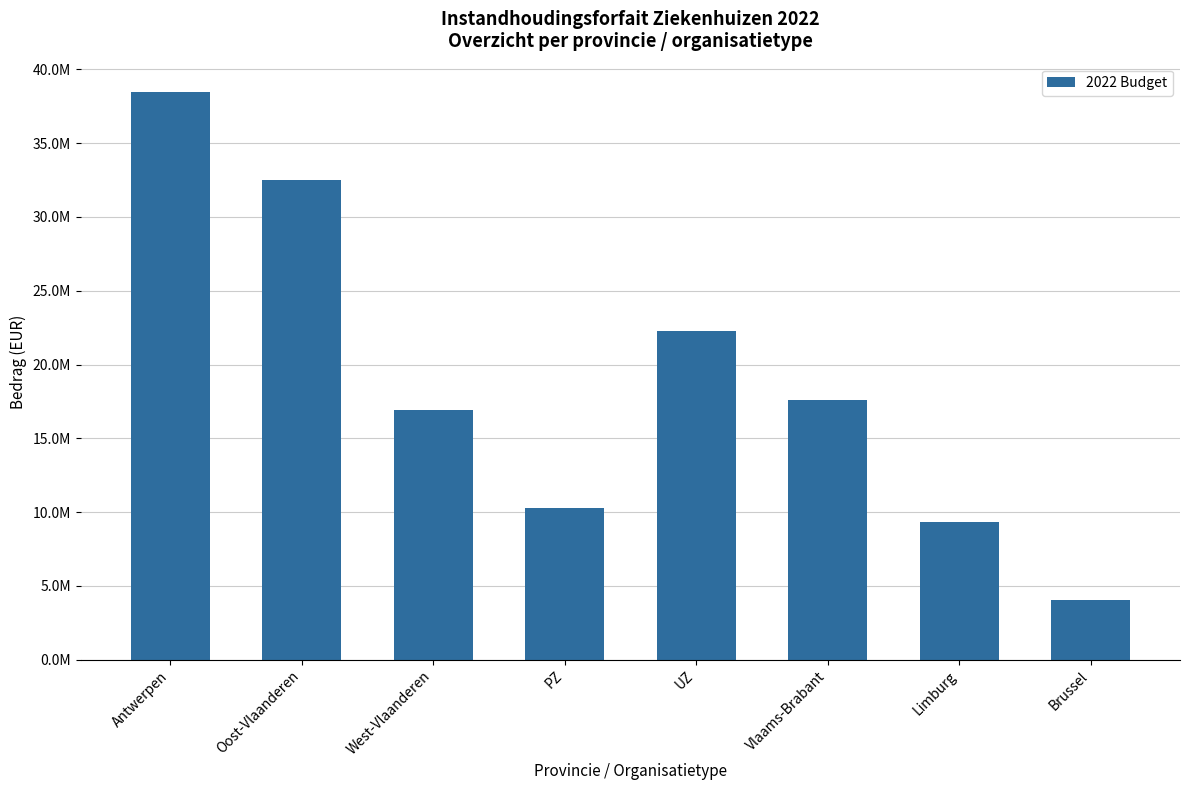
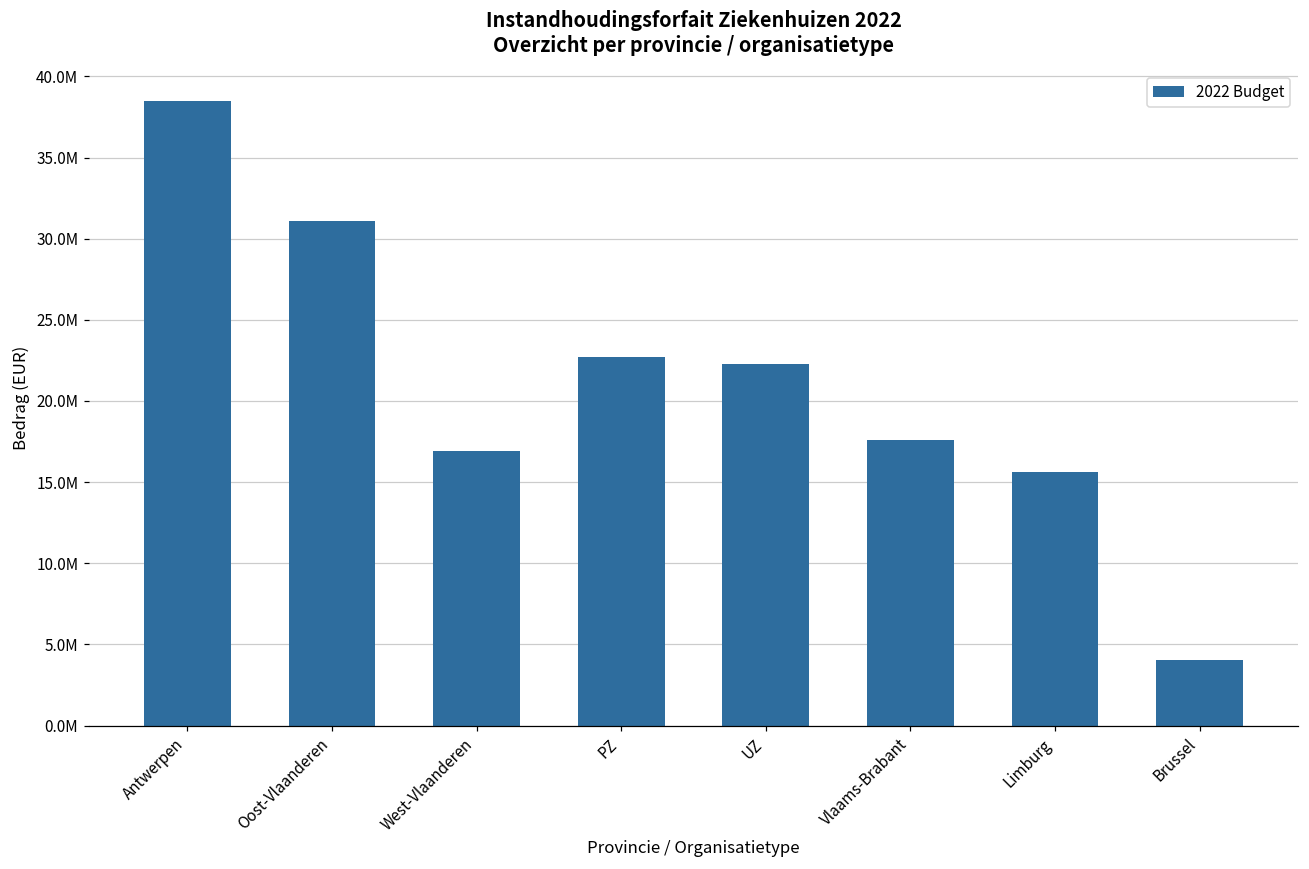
Oost-Vlaanderen: 32500000 -> 31100000
PZ: 10300000 -> 22700000
Limburg: 9300000 -> 15600000
